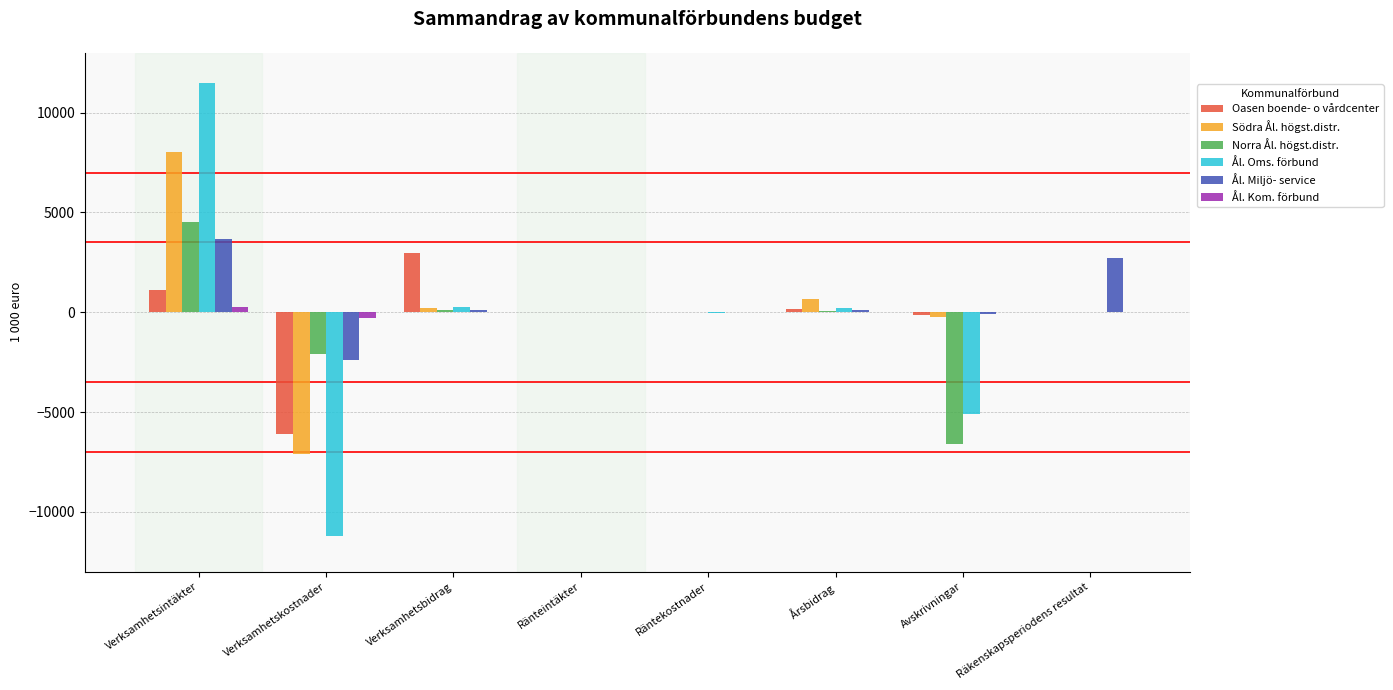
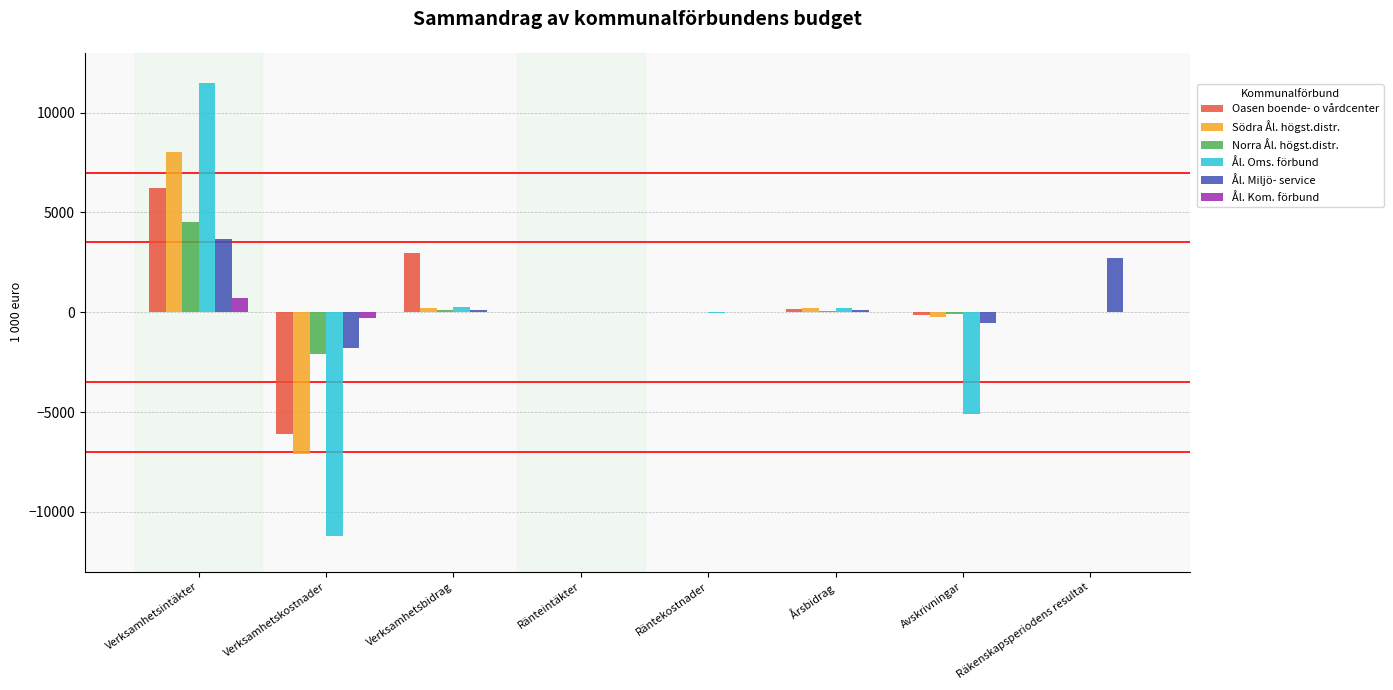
Oasen boende- o vårdcenter, Verksamhetsintäkter: 1100 -> 6300
Ål. Kom. förbund, Verksamhetsintäkter: 300 -> 700
Ål. Miljö- service, Verksamhetskostnader: -2400 -> -1800
Södra Ål. högst.distr., Årsbidrag: 700 -> 200
Norra Ål. högst.distr., Avskrivningar: -6600 -> -100
Ål. Miljö- service, Avskrivningar: -100 -> -500
